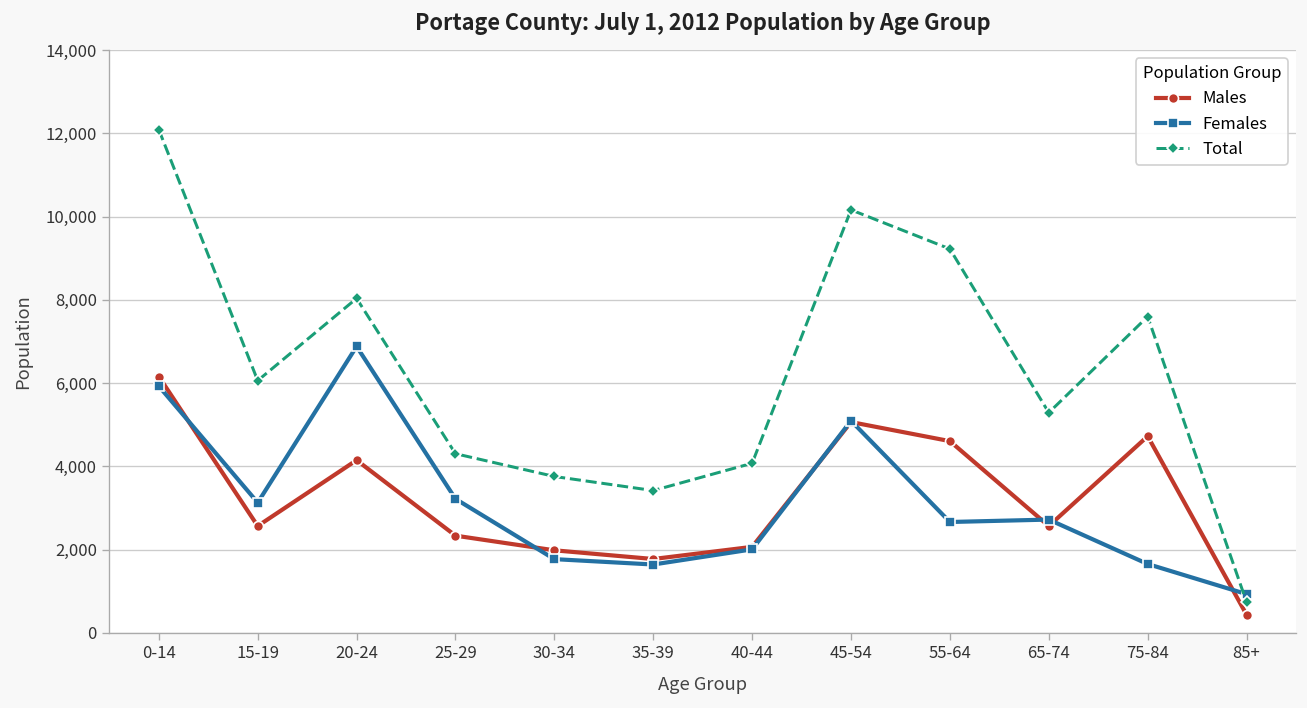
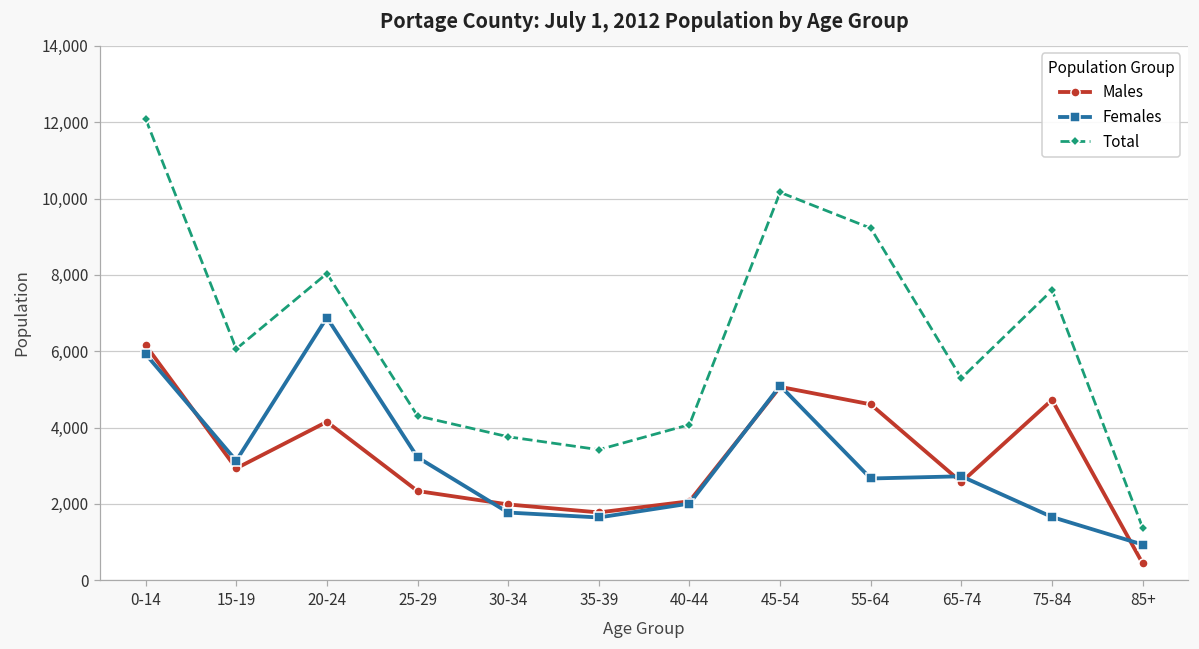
Males, 15-19: 2,600 -> 2,900
Total, 85+: 700 -> 1,400
